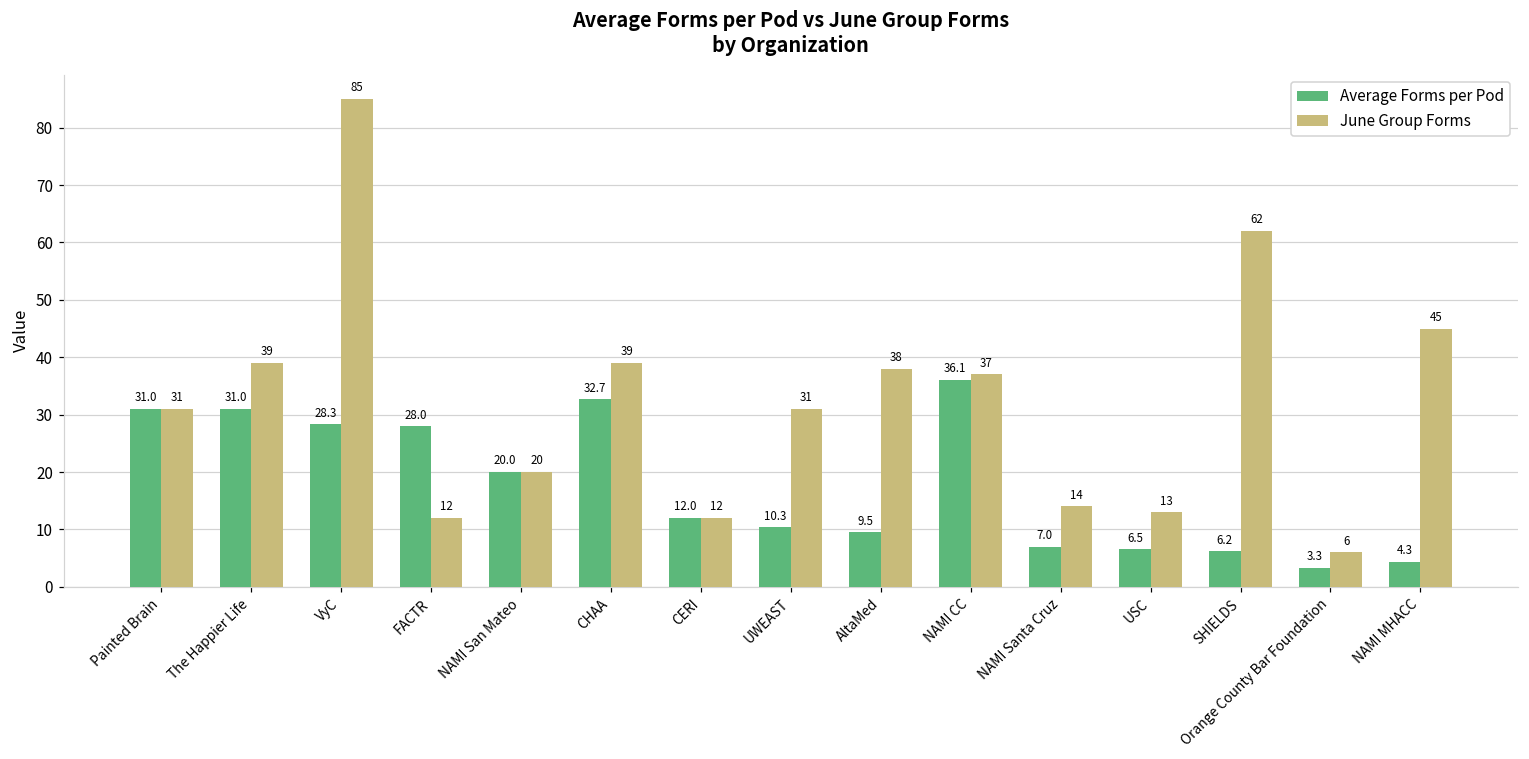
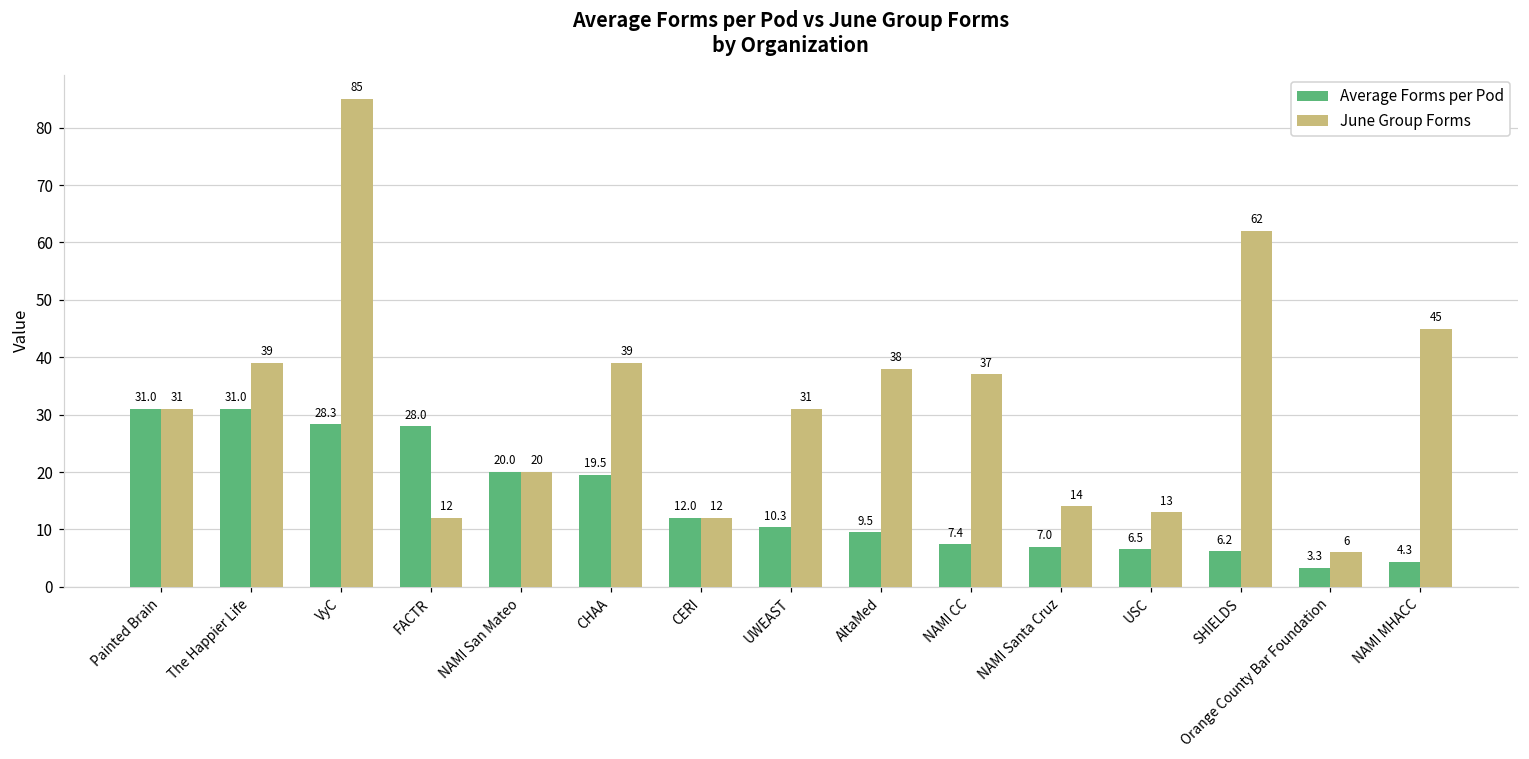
Average Forms per Pod, CHAA: 32.7 -> 19.5
Average Forms per Pod, NAMI CC: 36.1 -> 7.4
